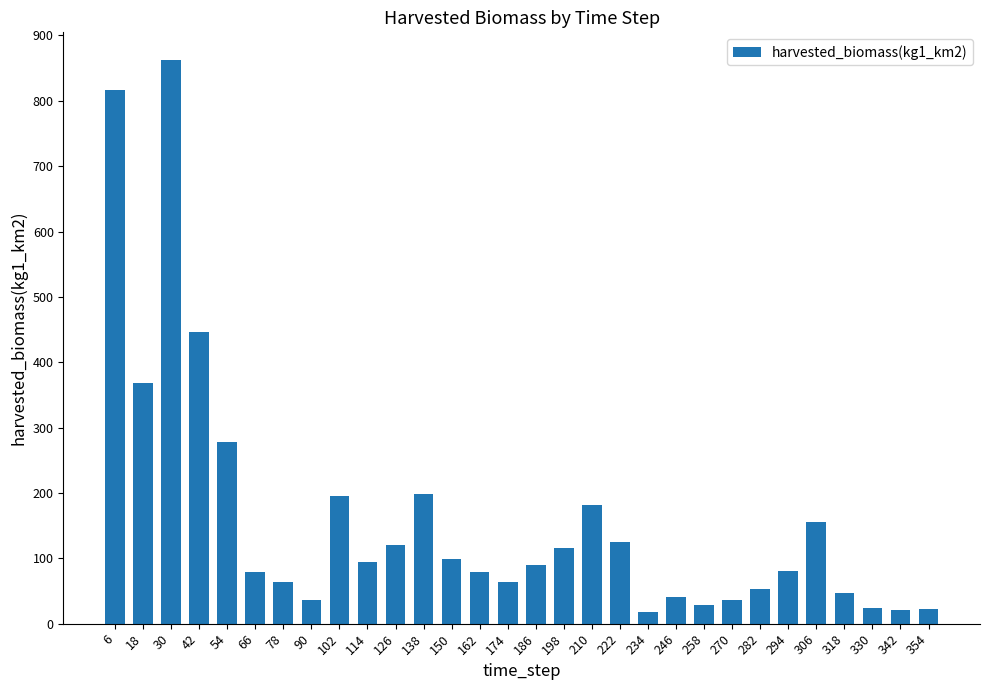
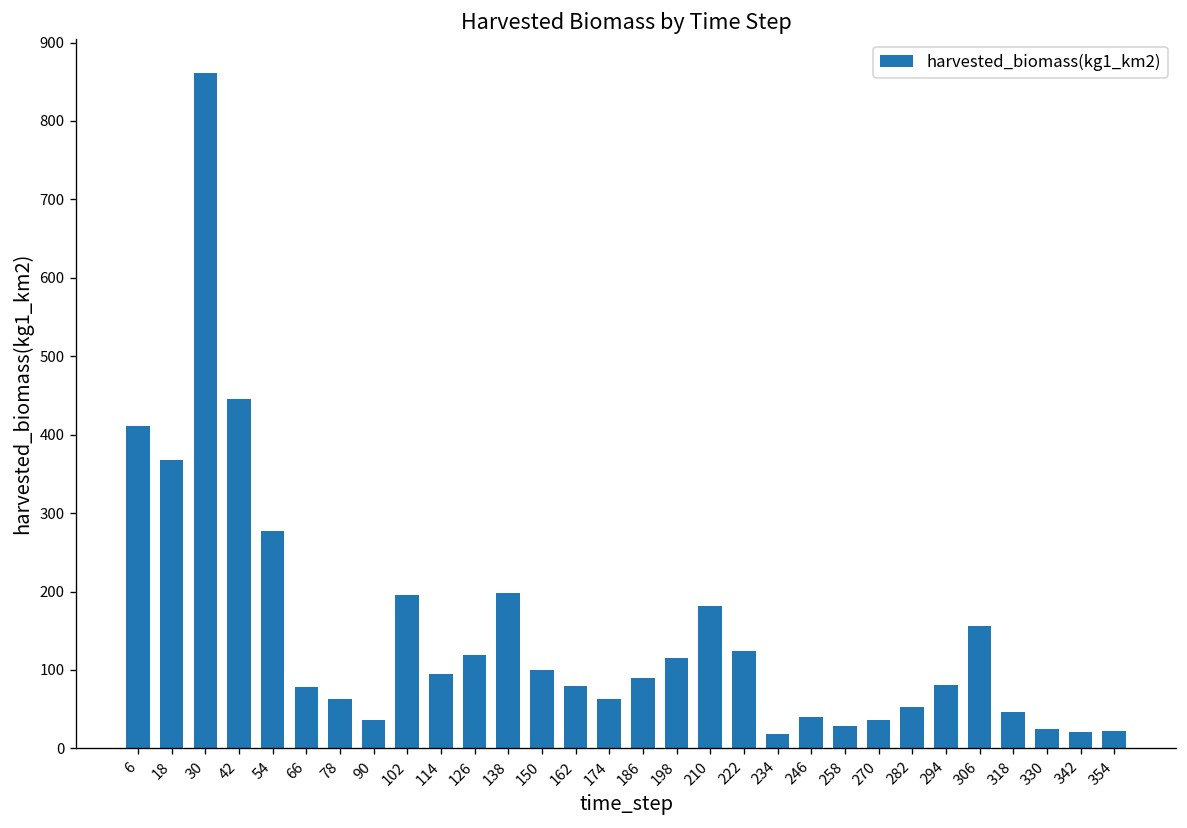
6: 820 -> 410
